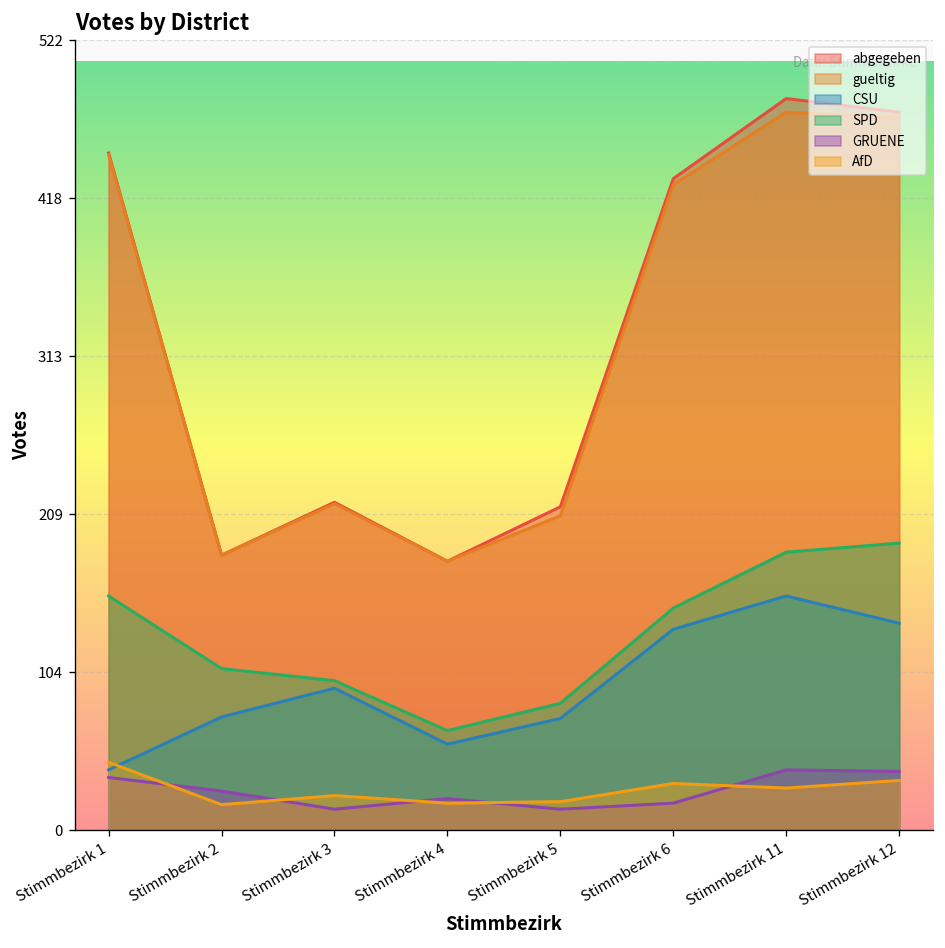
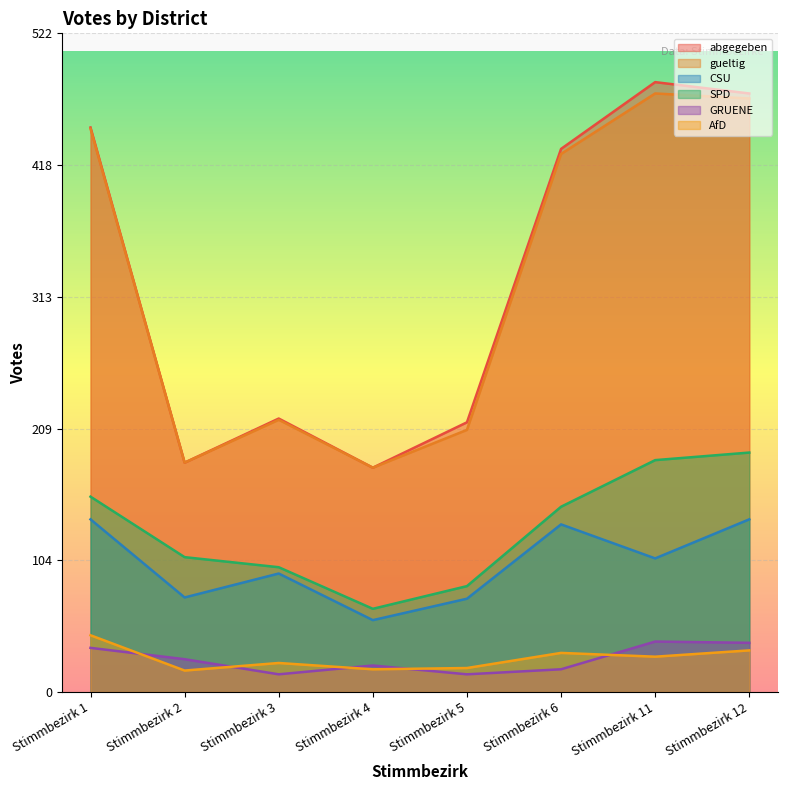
CSU, Stimmbezirk 1: 40 -> 137
CSU, Stimmbezirk 11: 155 -> 106
